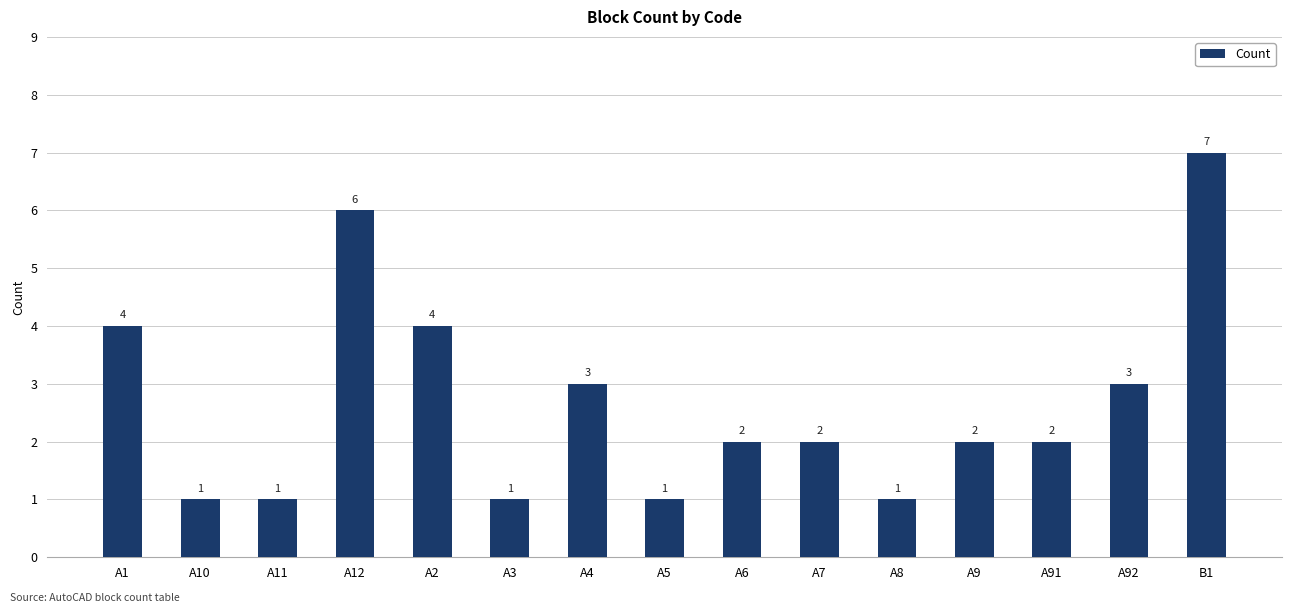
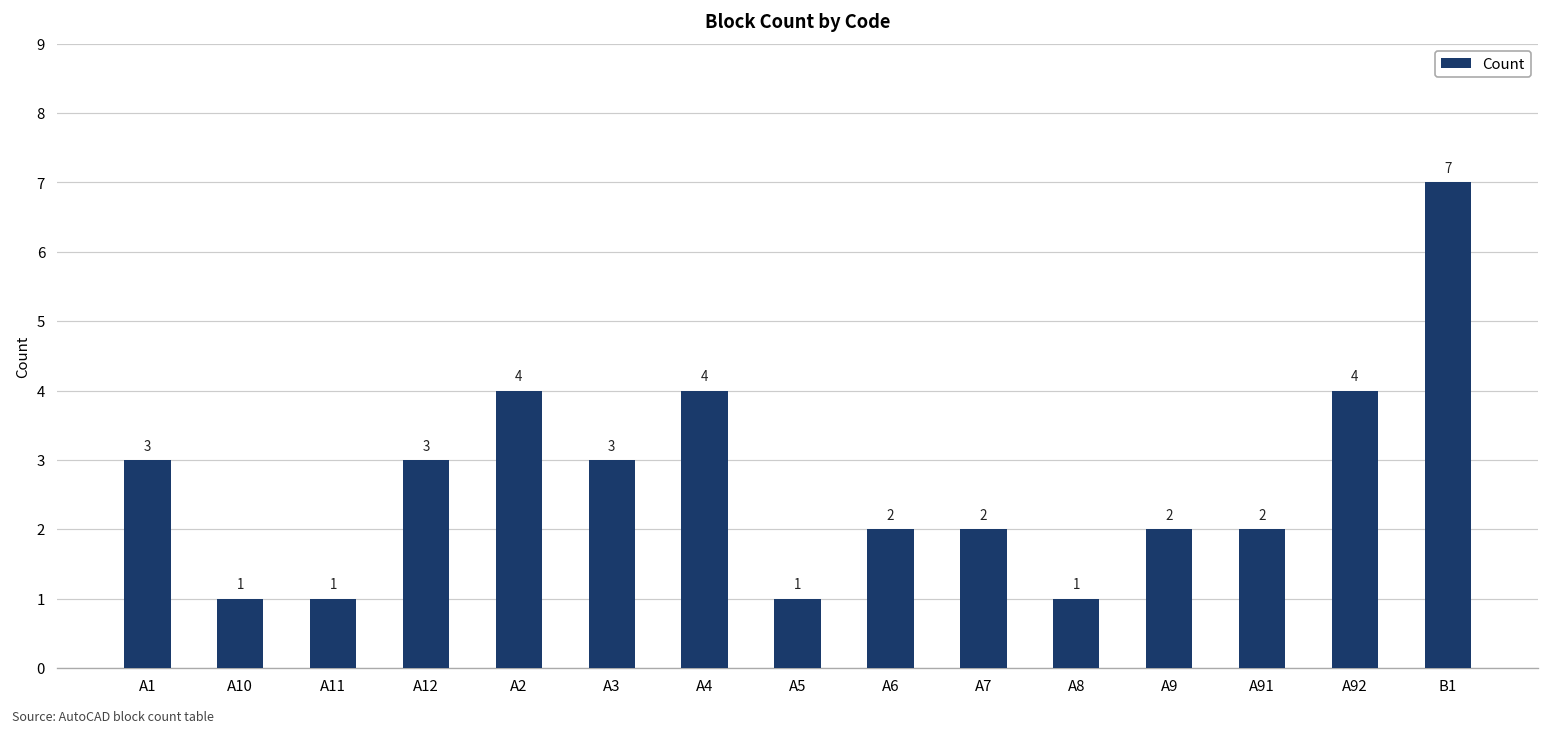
A1: 4 -> 3
A12: 6 -> 3
A3: 1 -> 3
A4: 3 -> 4
A92: 3 -> 4
